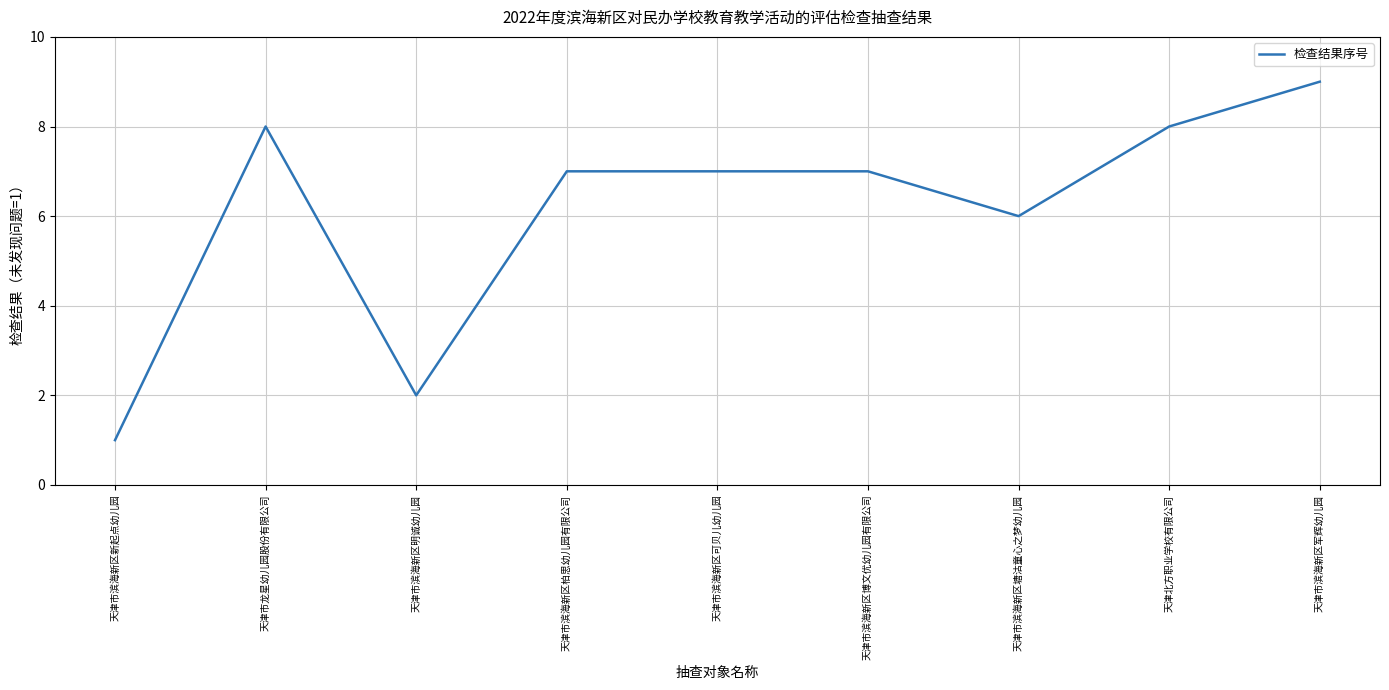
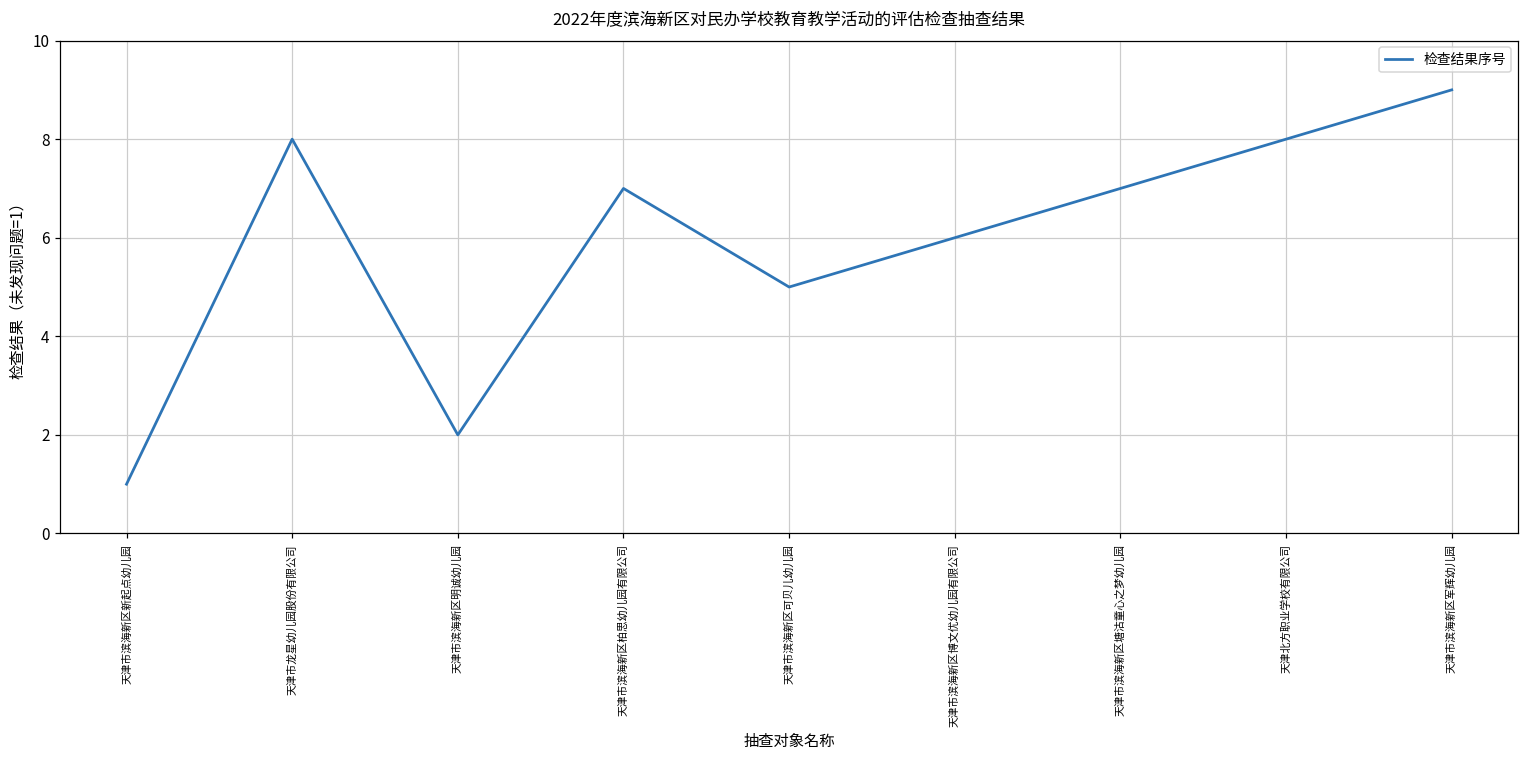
天津市滨海新区可贝儿幼儿园: 7 -> 5
天津市滨海新区博文优幼儿园有限公司: 7 -> 6
天津市滨海新区塘沽童心之梦幼儿园: 6 -> 7
